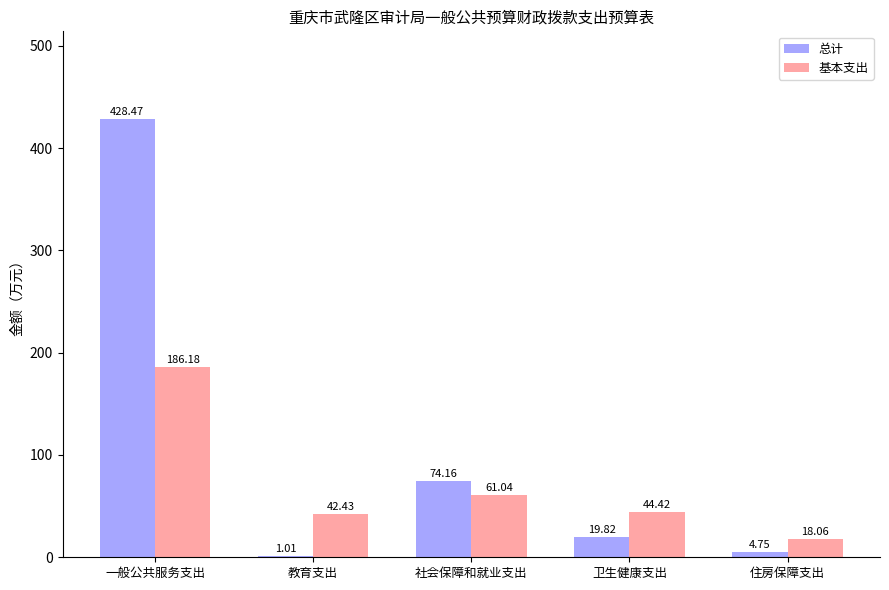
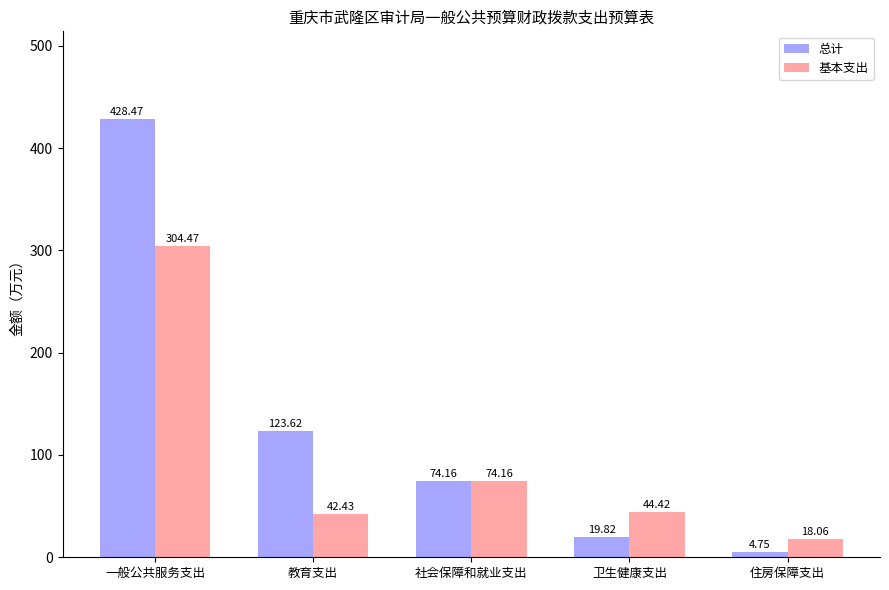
基本支出, 一般公共服务支出: 186.18 -> 304.47
总计, 教育支出: 1.01 -> 123.62
基本支出, 社会保障和就业支出: 61.04 -> 74.16
